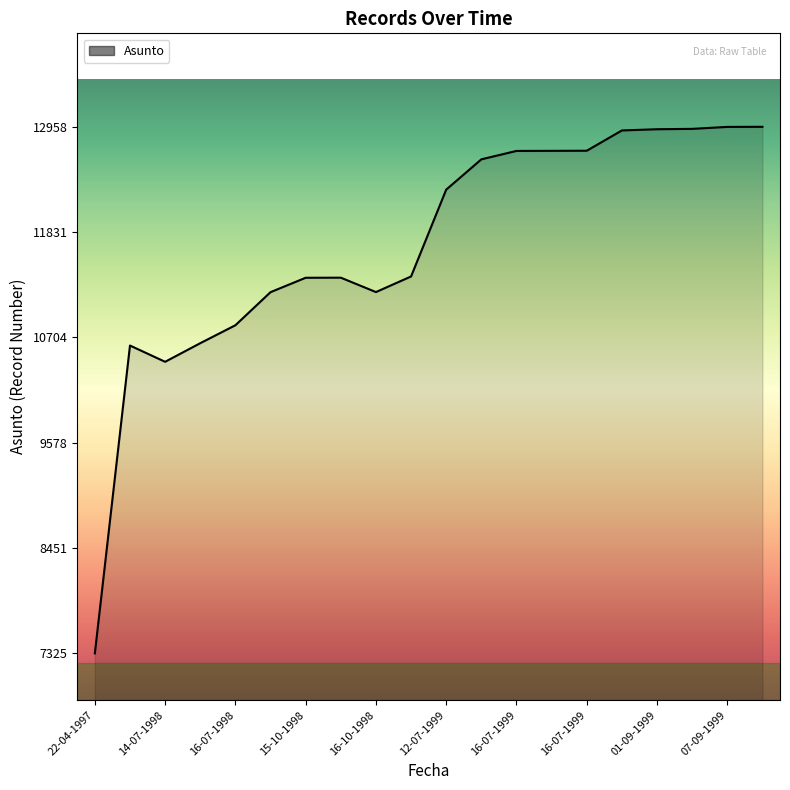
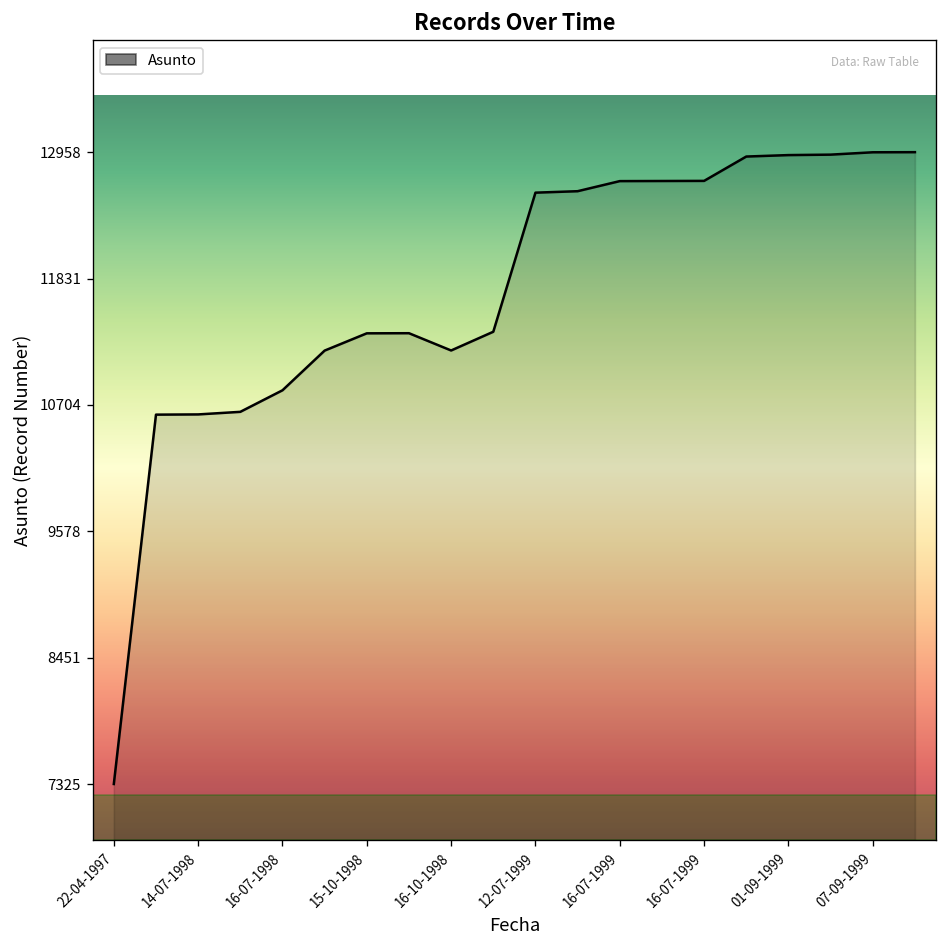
14-07-1998: 10400 -> 10600
12-07-1999: 12300 -> 12600
